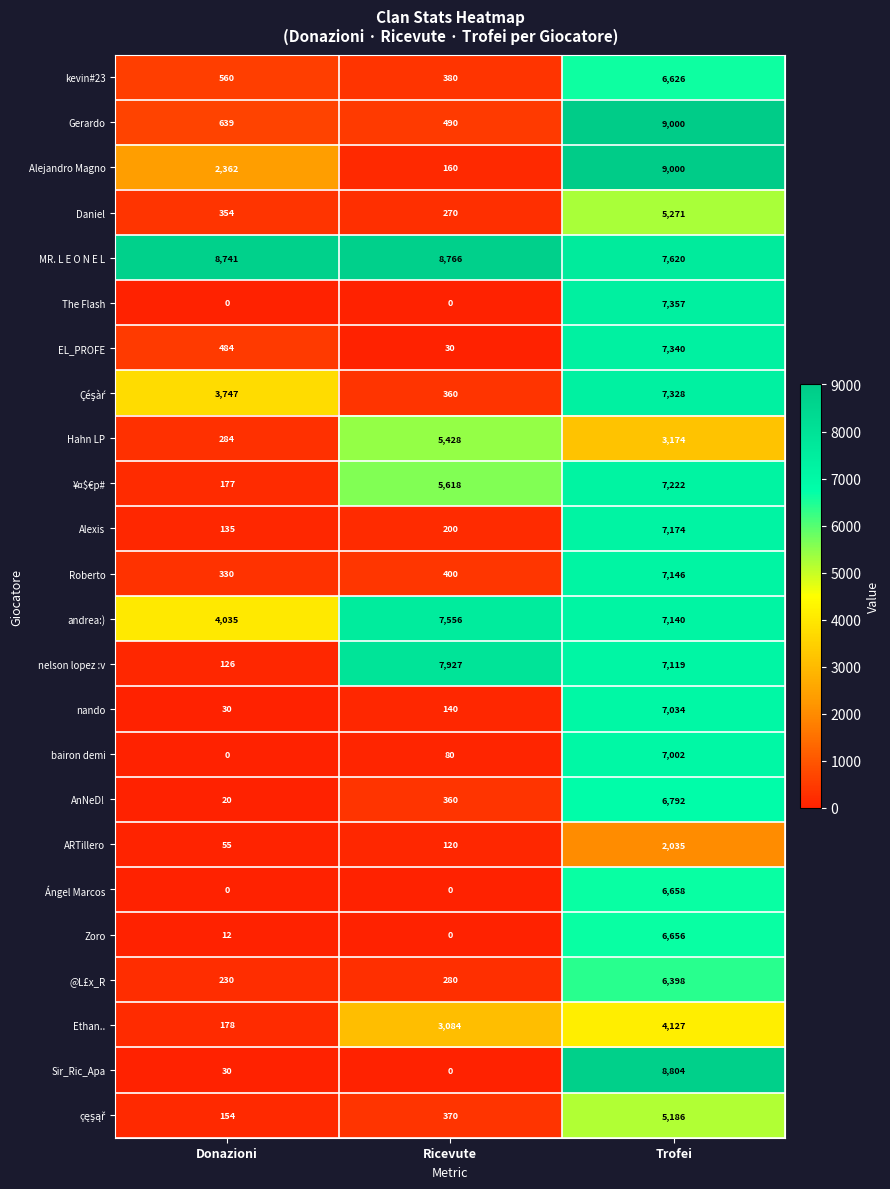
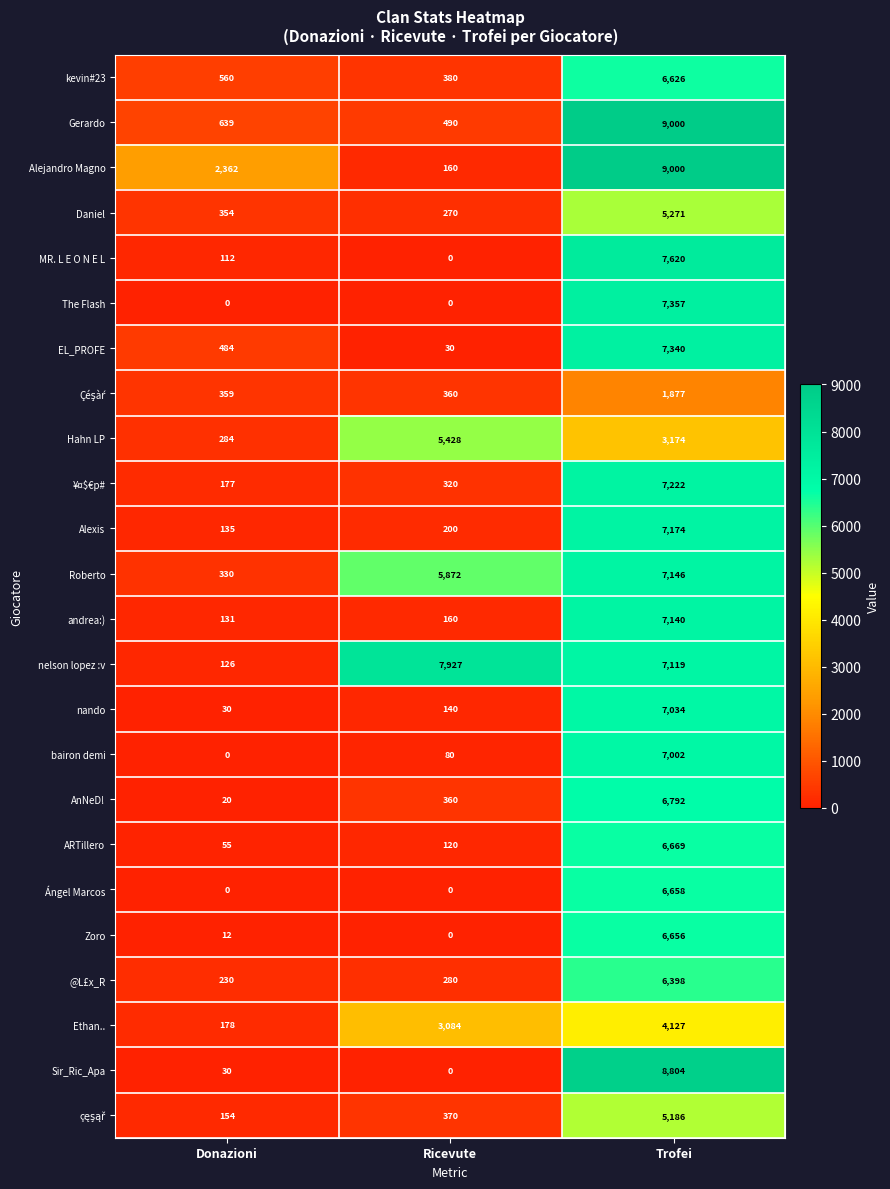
MR. L E O N E L, Donazioni: 8,741 -> 112
MR. L E O N E L, Ricevute: 8,766 -> 0
Çéşàŕ, Donazioni: 3,747 -> 359
Çéşàŕ, Trofei: 7,328 -> 1,877
¥¤$€p#, Ricevute: 5,618 -> 320
Roberto, Ricevute: 400 -> 5,872
andrea:), Donazioni: 4,035 -> 131
andrea:), Ricevute: 7,556 -> 160
ARTillero, Trofei: 2,035 -> 6,669
